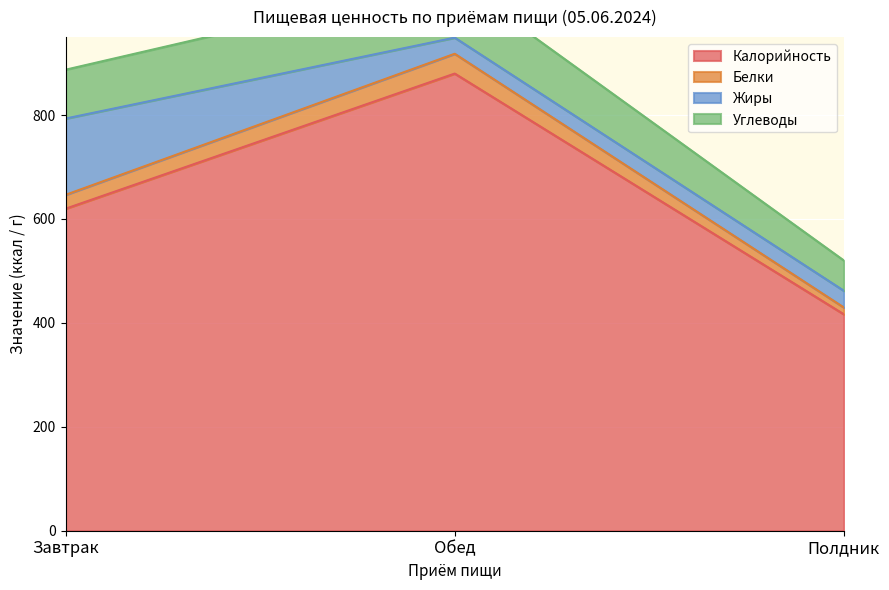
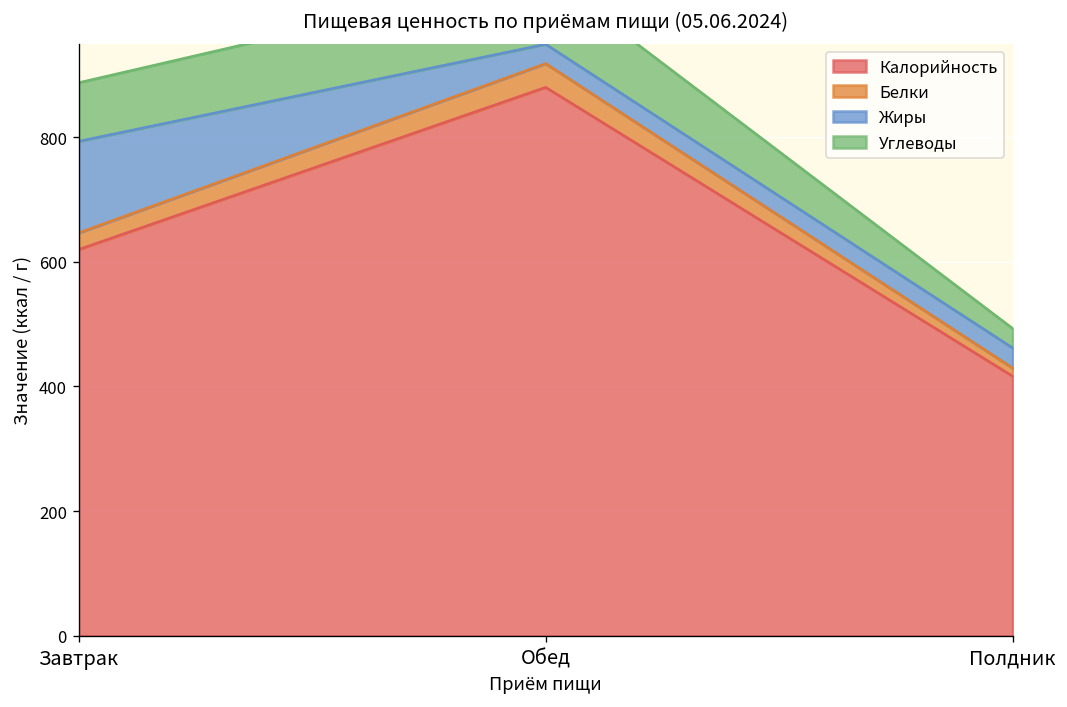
Углеводы, Полдник: 60 -> 30
